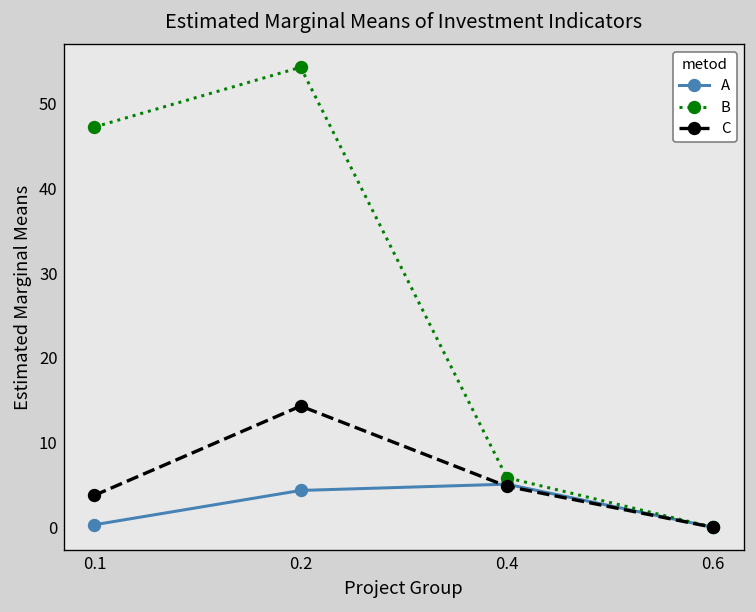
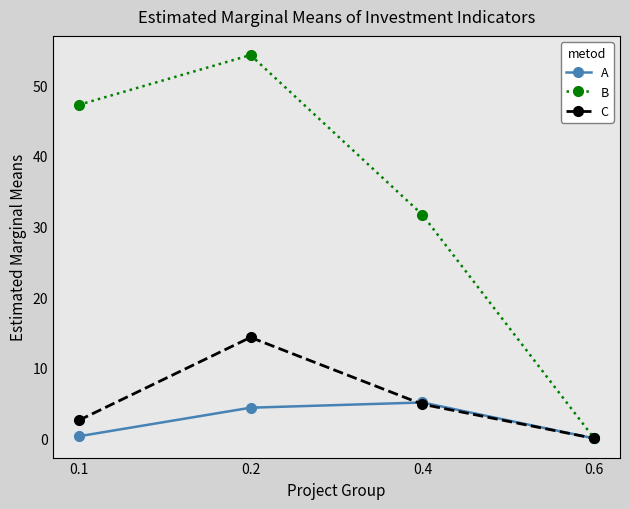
C, 0.1: 4 -> 3
B, 0.4: 6 -> 32
